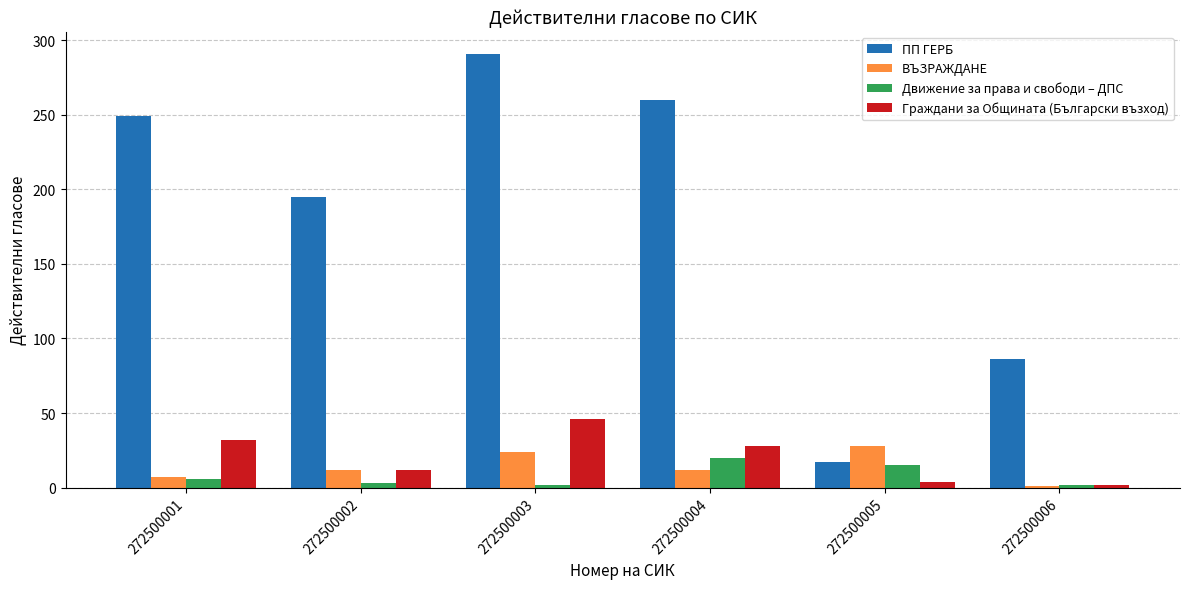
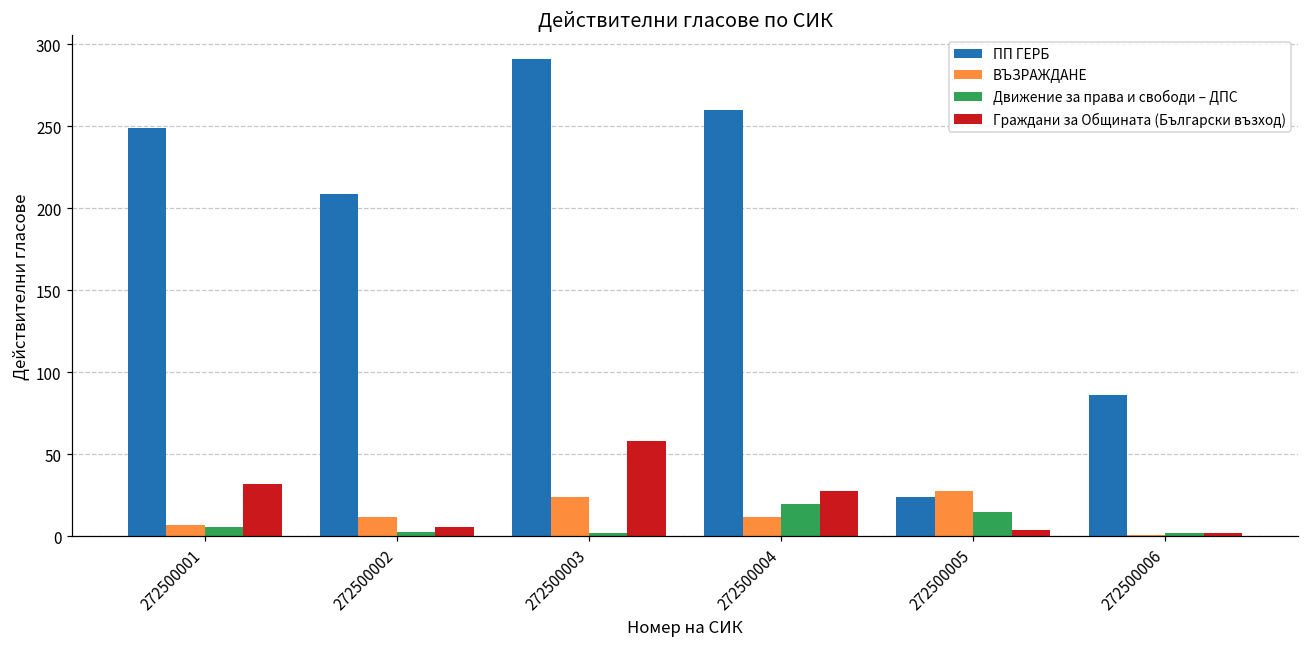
ПП ГЕРБ, 272500002: 195 -> 209
Граждани за Общината (Български възход), 272500002: 12 -> 6
Граждани за Общината (Български възход), 272500003: 46 -> 58
ПП ГЕРБ, 272500005: 17 -> 24
